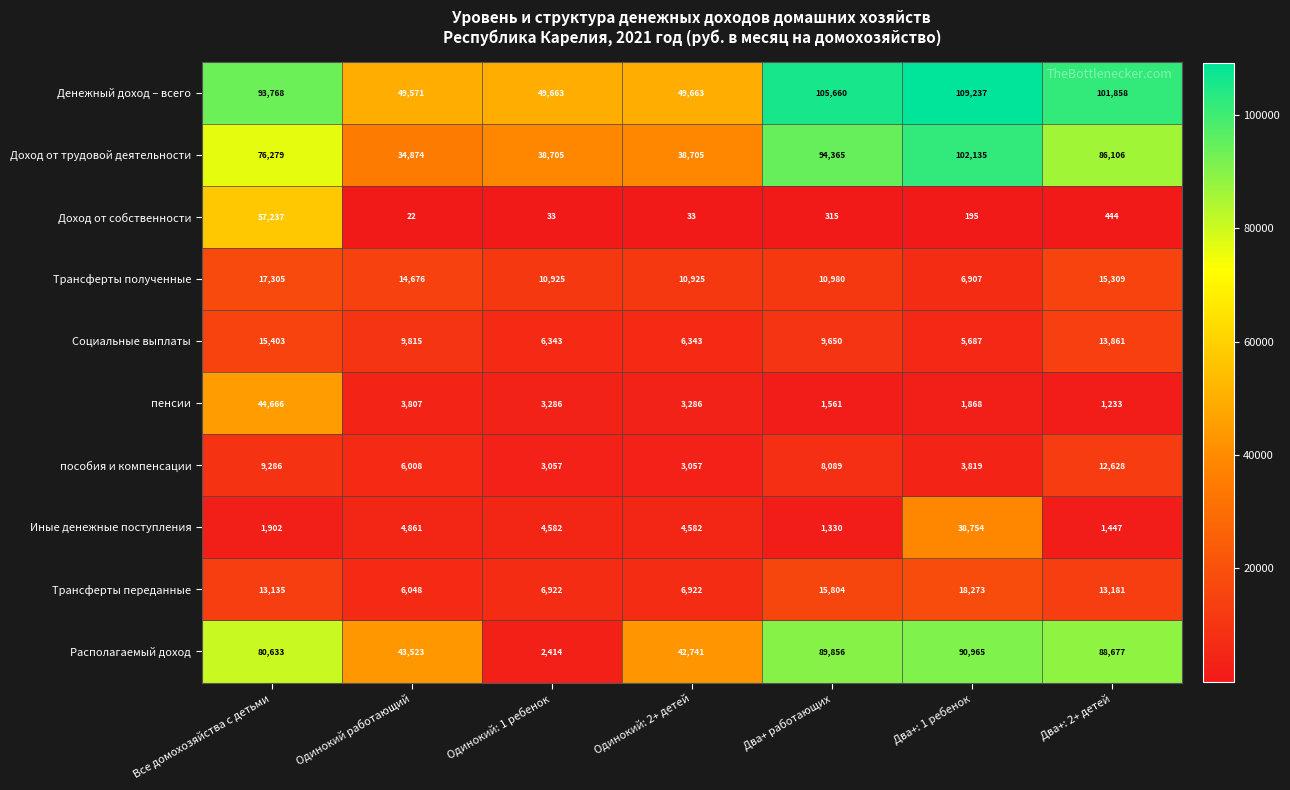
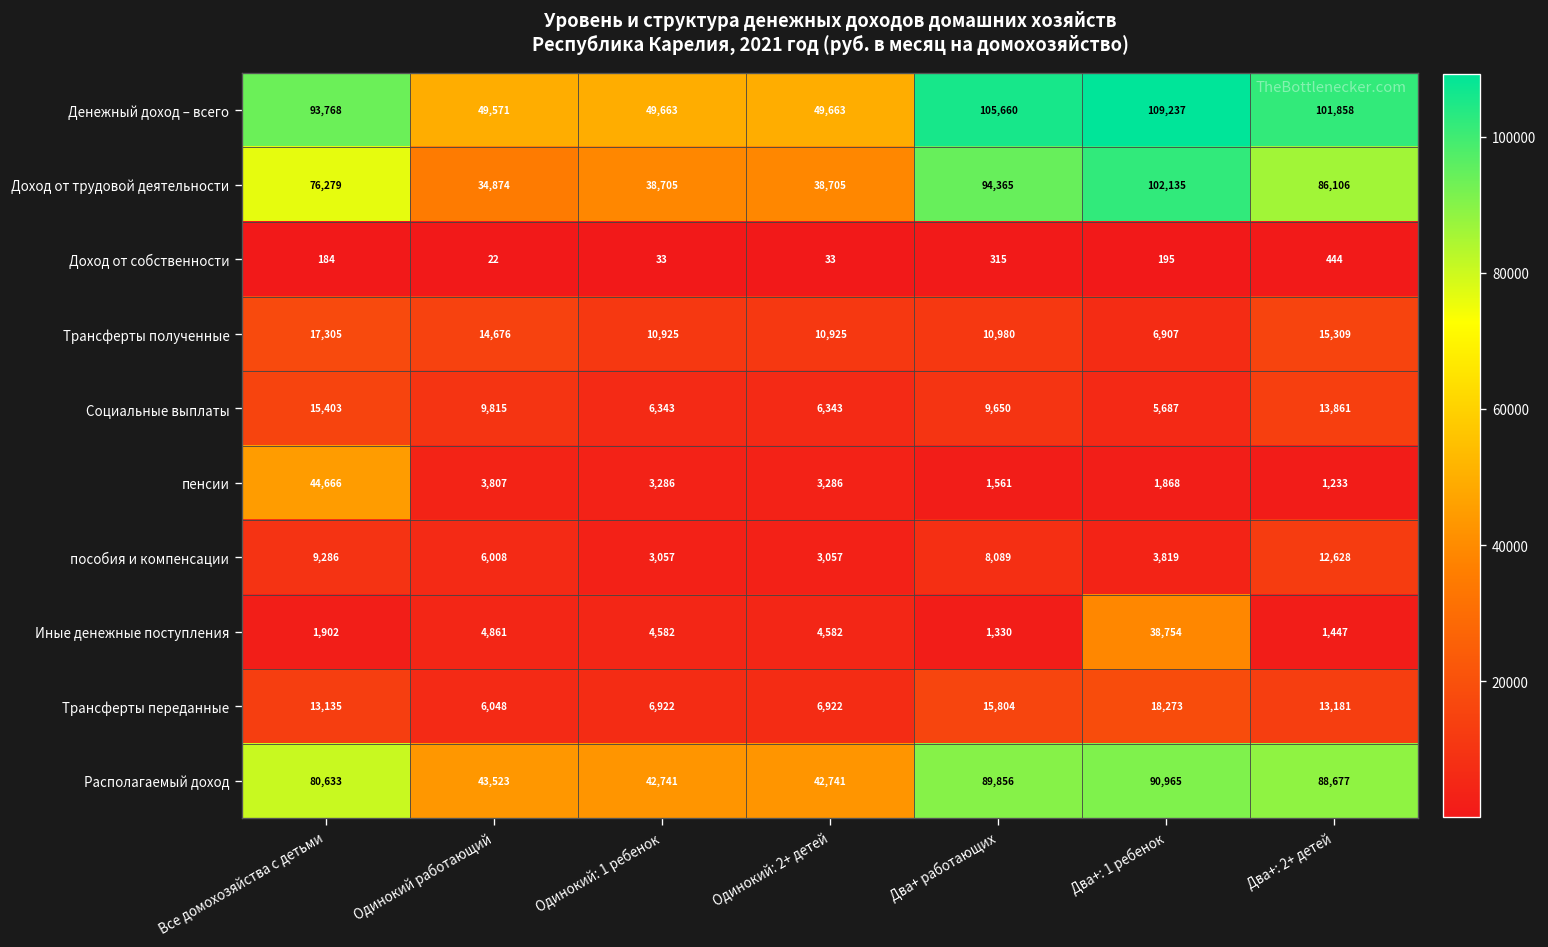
Доход от собственности, Все домохозяйства с детьми: 57,237 -> 184
Располагаемый доход, Одинокий: 1 ребенок: 2,414 -> 42,741
